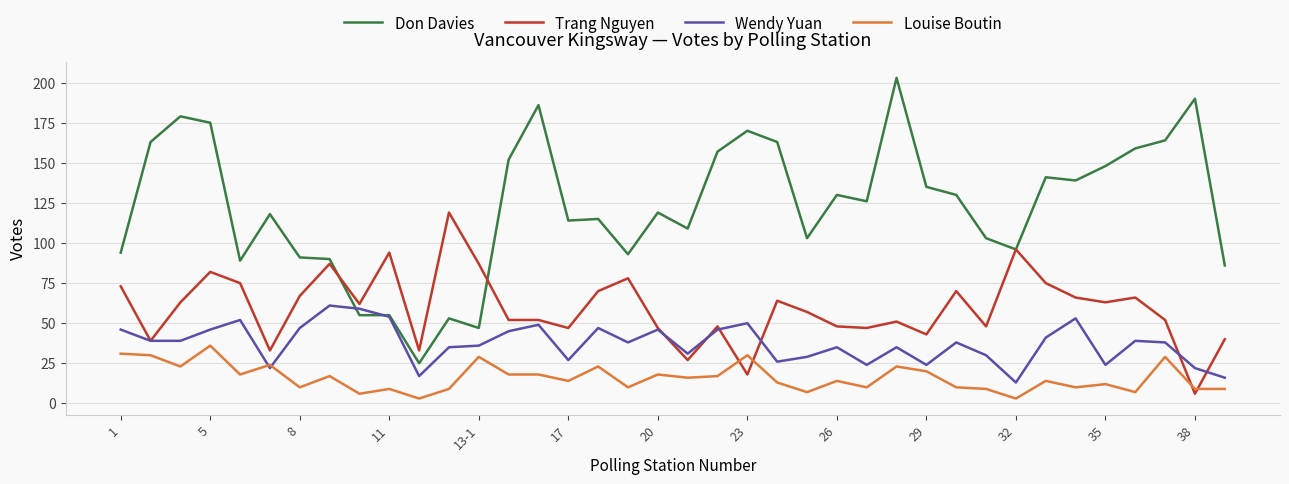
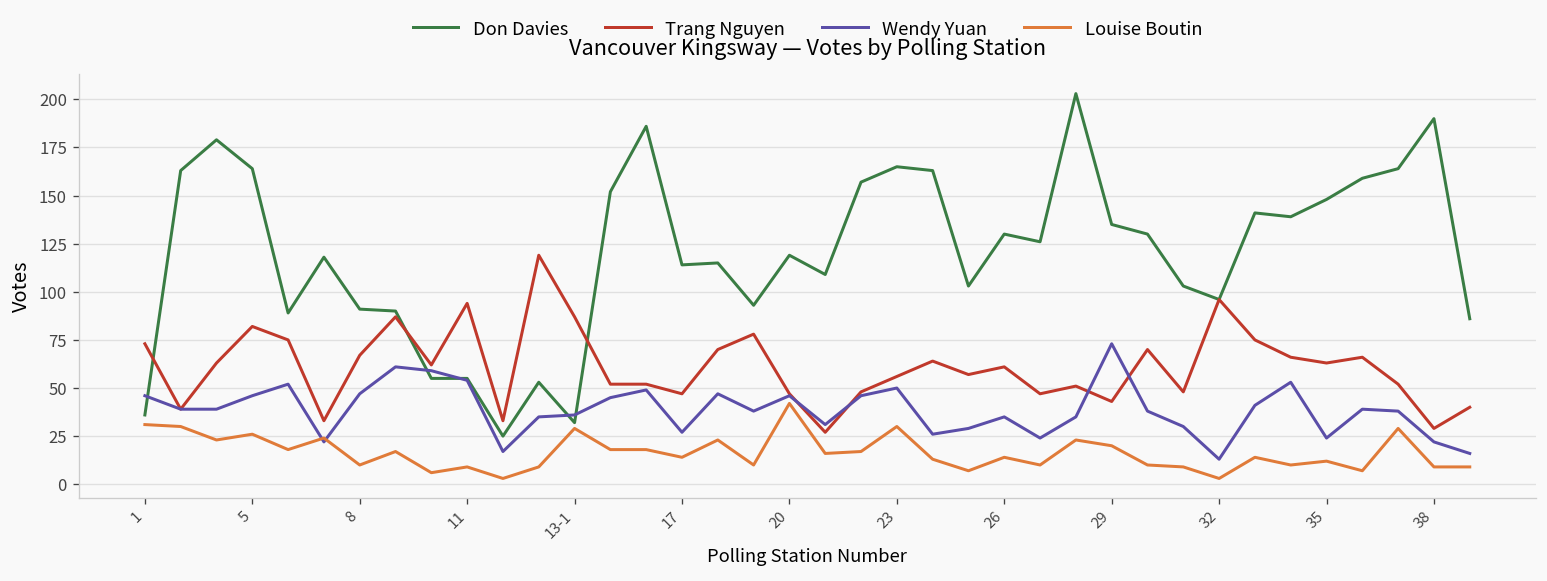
Don Davies, 1: 94 -> 36
Don Davies, 5: 175 -> 164
Louise Boutin, 5: 36 -> 26
Don Davies, 13-1: 47 -> 32
Louise Boutin, 20: 18 -> 42
Don Davies, 23: 170 -> 165
Trang Nguyen, 23: 18 -> 56
Trang Nguyen, 26: 48 -> 61
Wendy Yuan, 29: 24 -> 73
Trang Nguyen, 38: 6 -> 29
